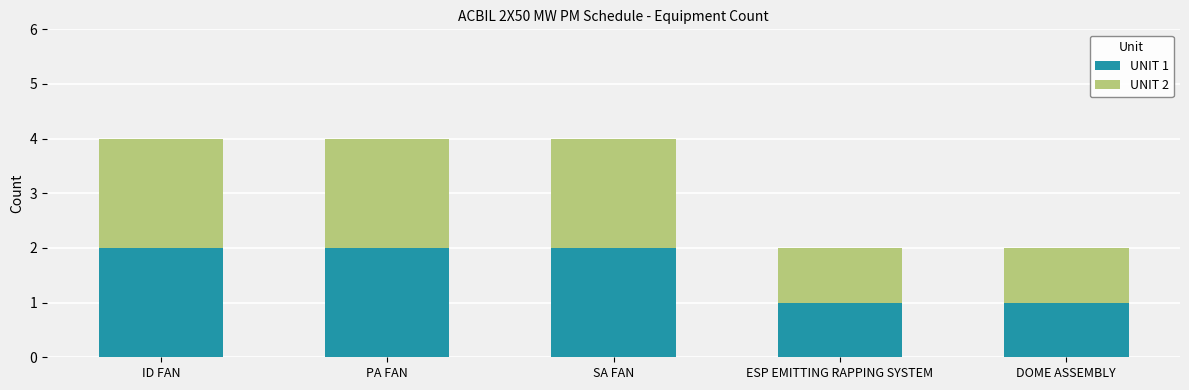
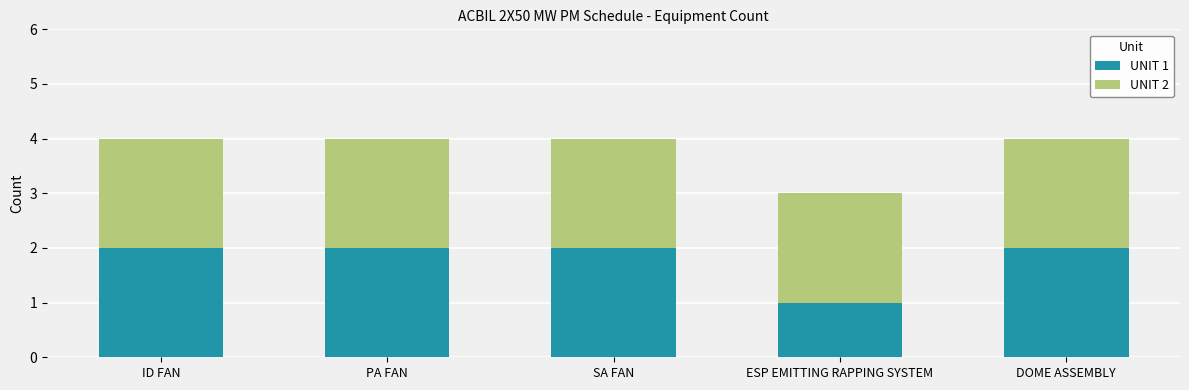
UNIT 2, ESP EMITTING RAPPING SYSTEM: 1 -> 2
UNIT 1, DOME ASSEMBLY: 1 -> 2
UNIT 2, DOME ASSEMBLY: 1 -> 2
